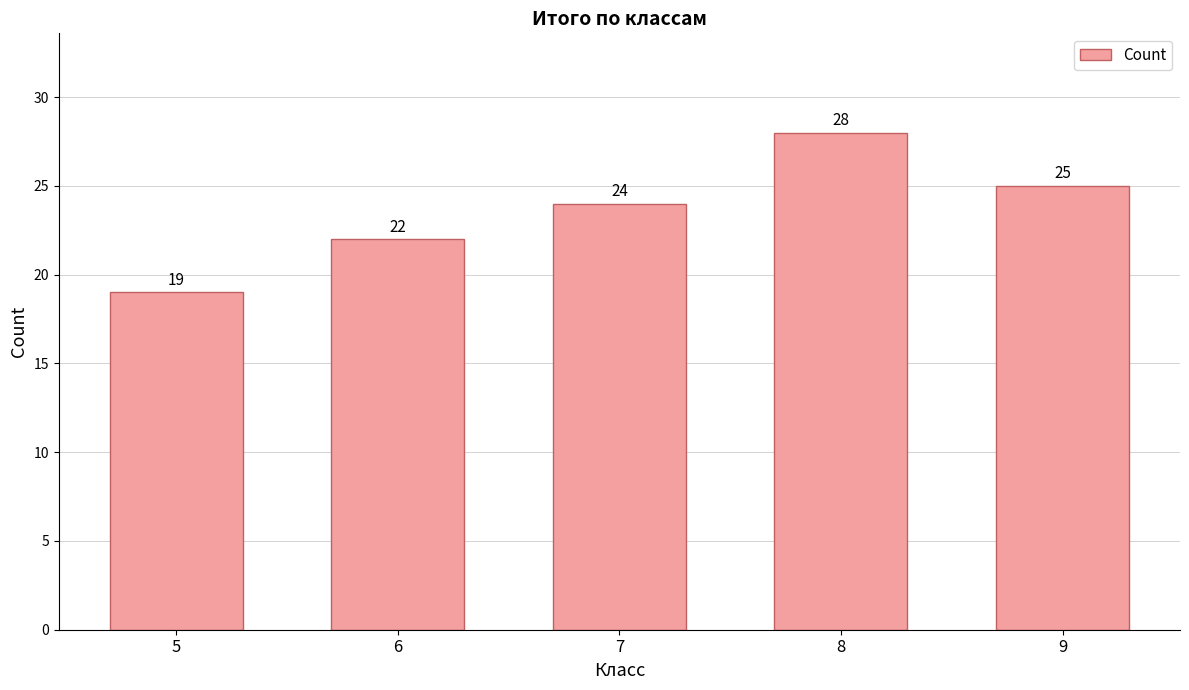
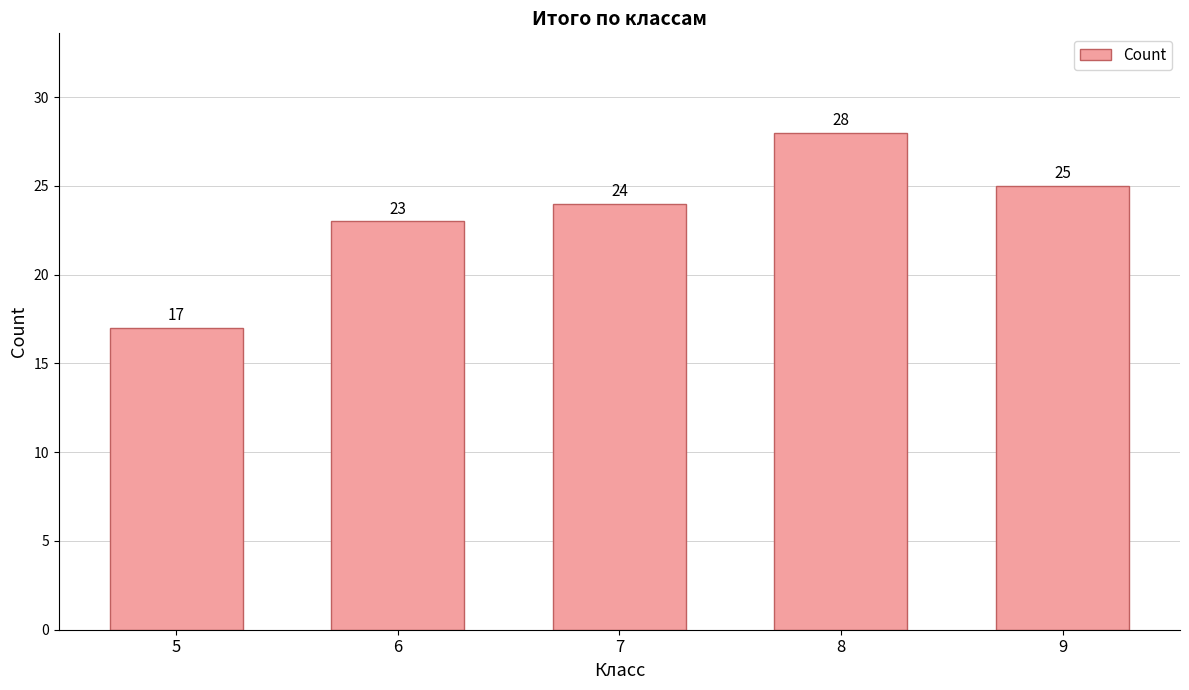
5: 19 -> 17
6: 22 -> 23
